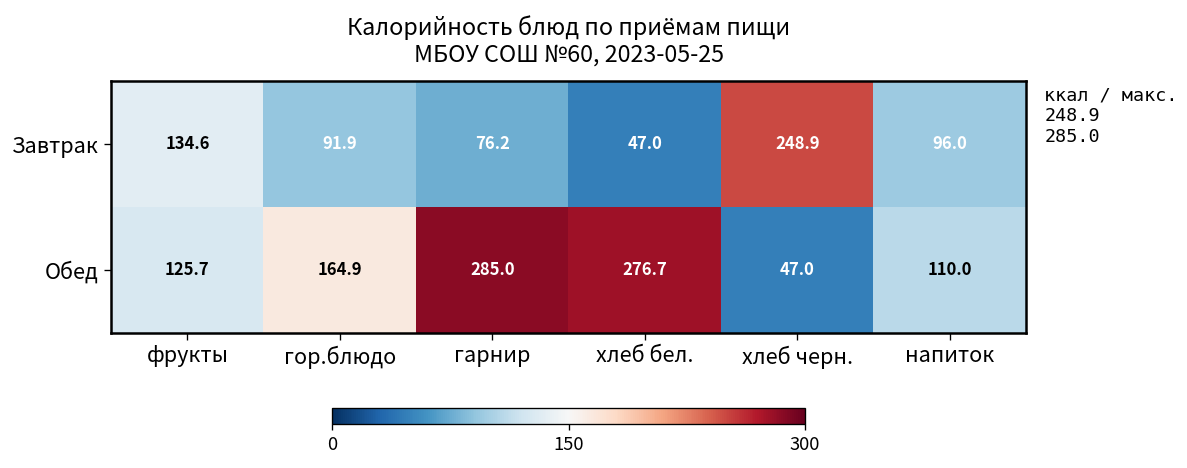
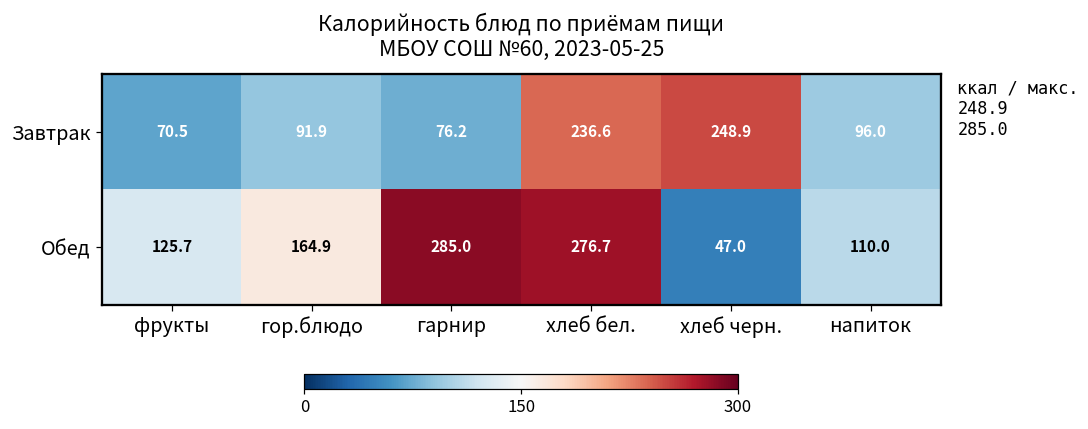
Завтрак, фрукты: 134.6 -> 70.5
Завтрак, хлеб бел.: 47.0 -> 236.6
